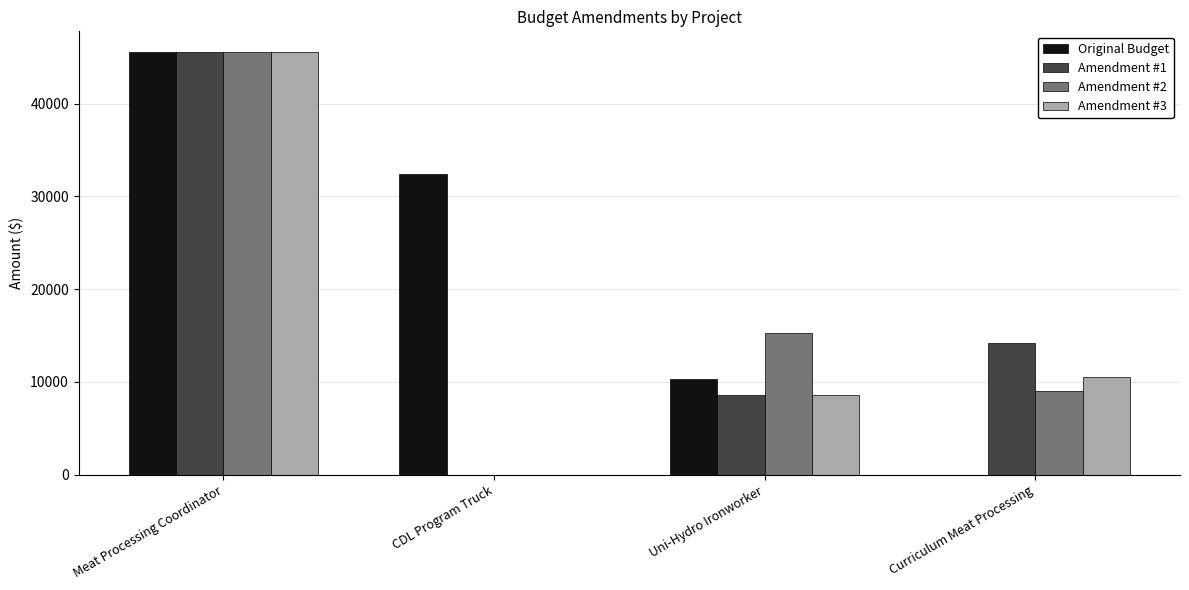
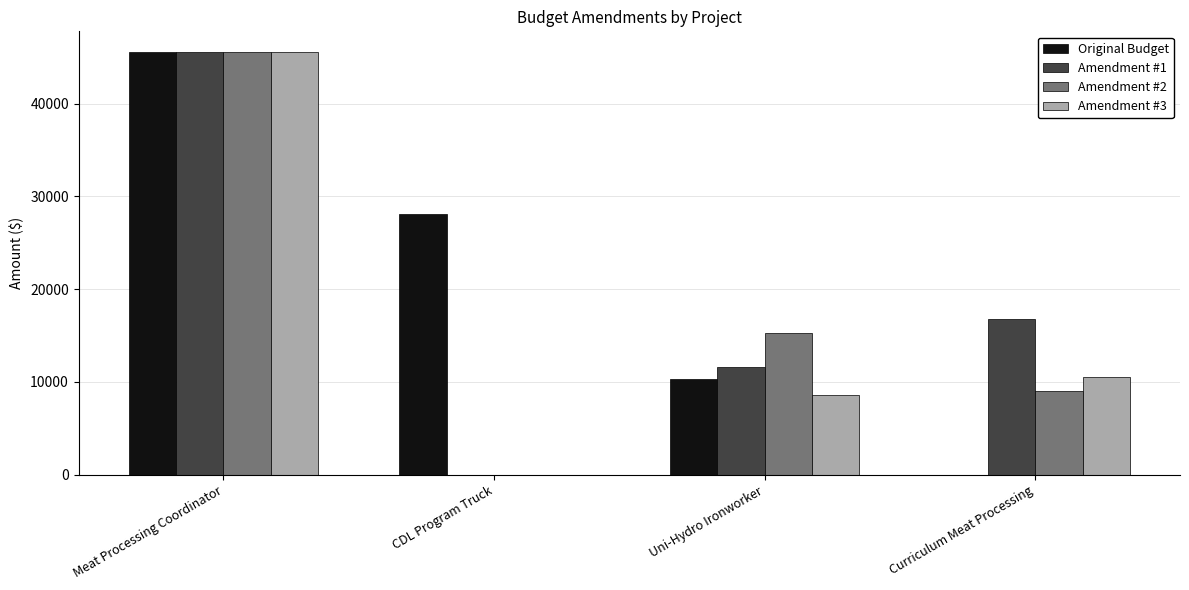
Original Budget, CDL Program Truck: 32000 -> 28000
Amendment #1, Uni-Hydro Ironworker: 9000 -> 12000
Amendment #1, Curriculum Meat Processing: 14000 -> 17000
